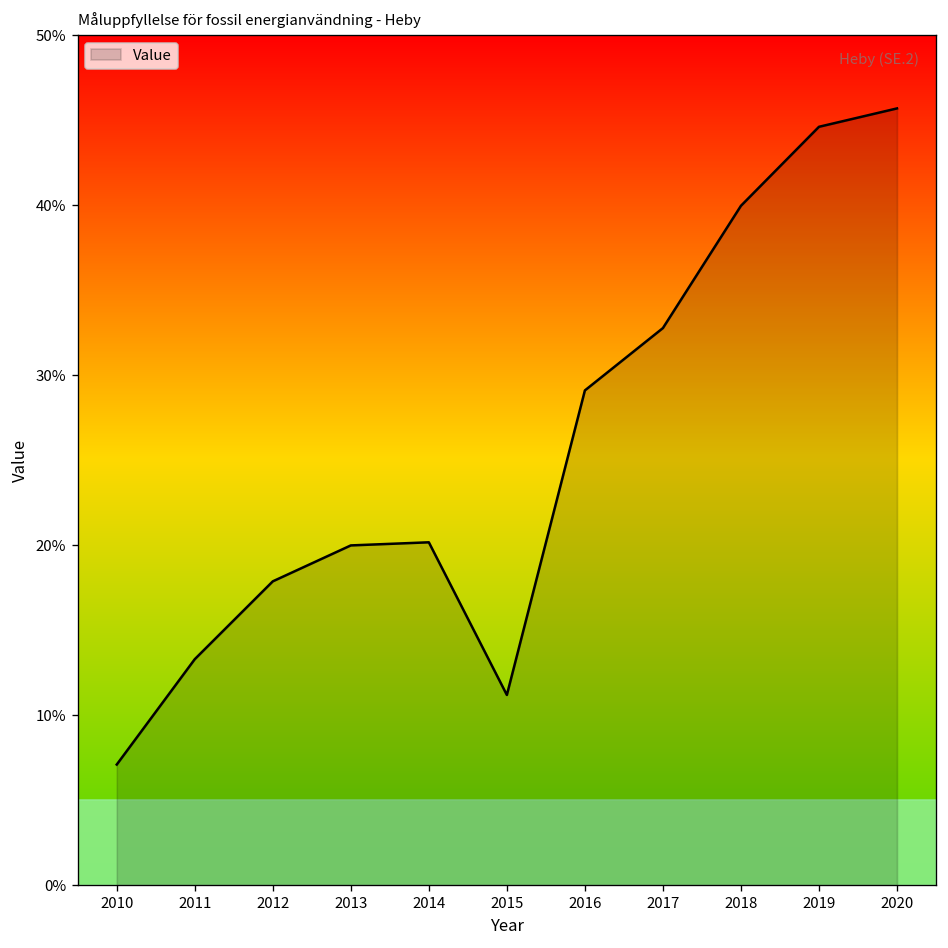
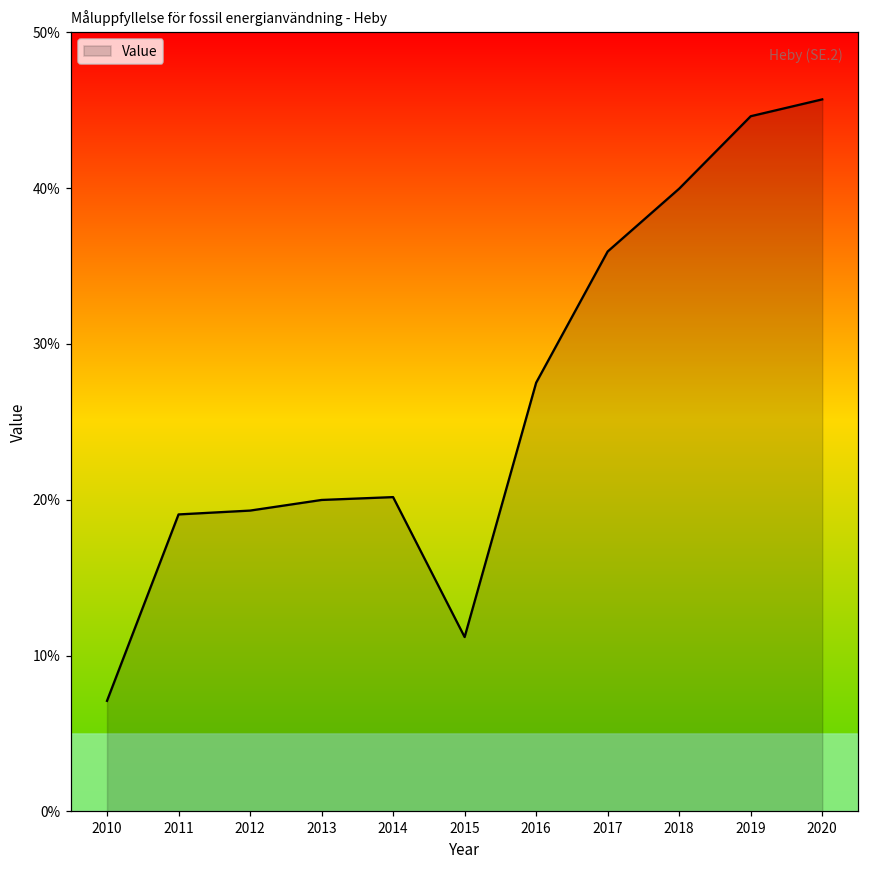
2011: 13.3% -> 19.1%
2012: 17.9% -> 19.3%
2016: 29.1% -> 27.5%
2017: 32.8% -> 35.9%
